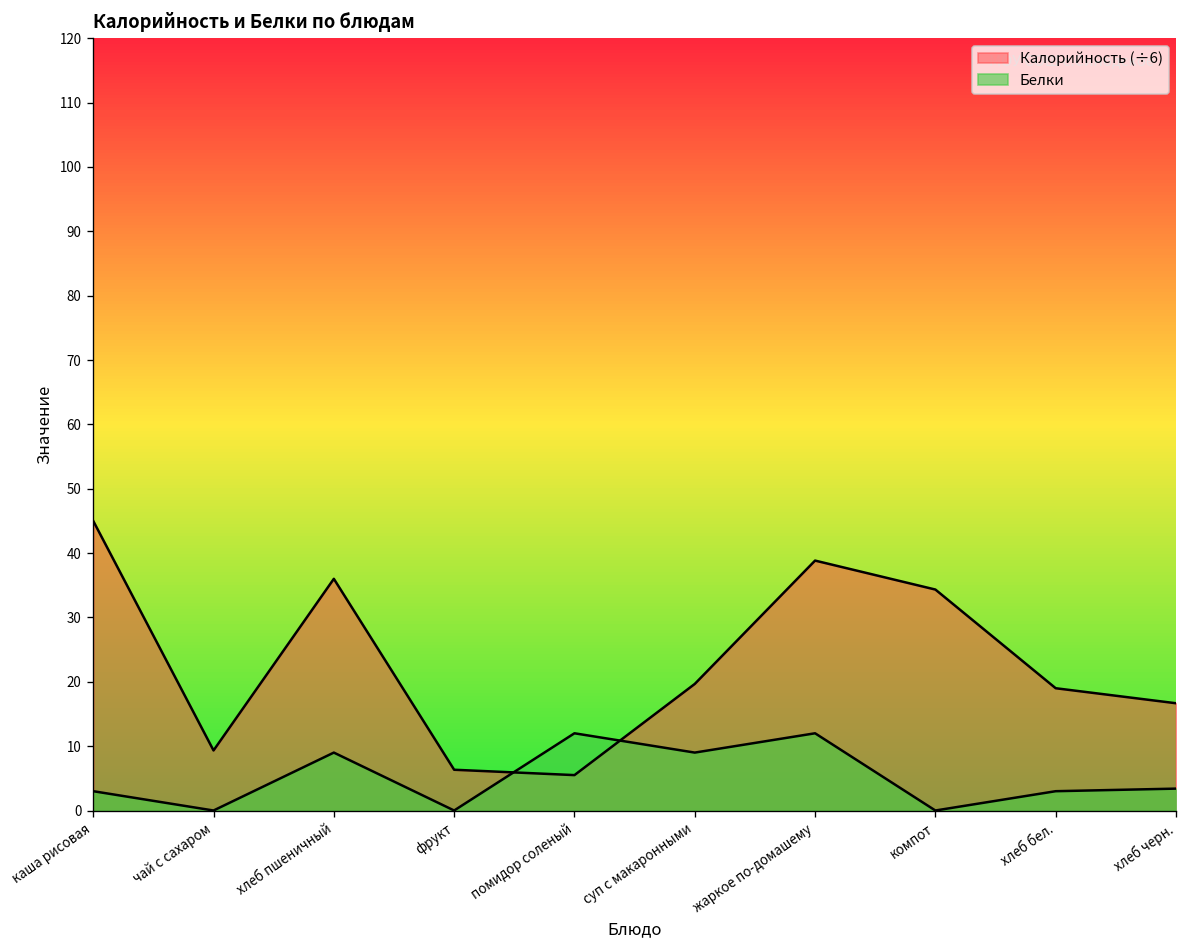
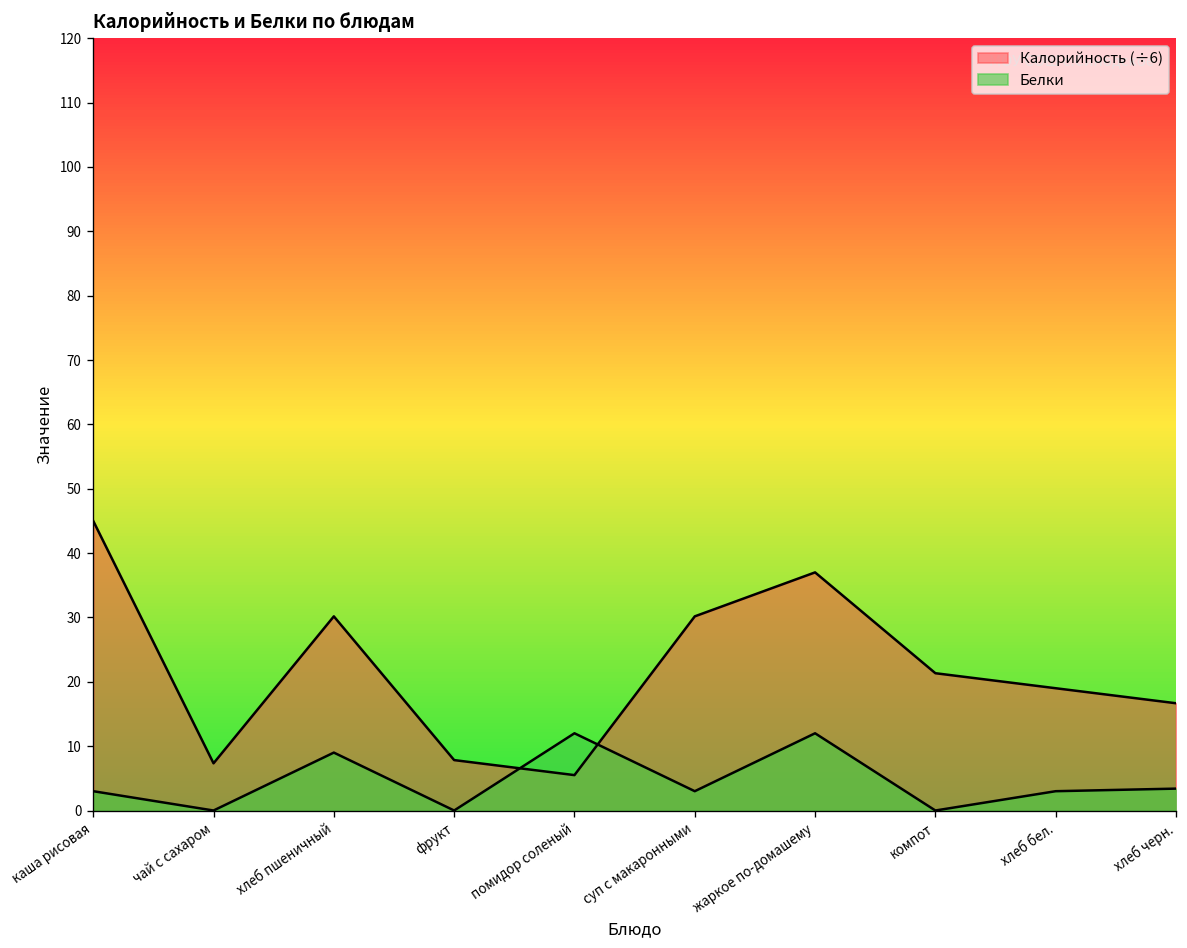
Калорийность (÷6), чай с сахаром: 9 -> 7
Калорийность (÷6), хлеб пшеничный: 36 -> 30
Калорийность (÷6), фрукт: 6 -> 8
Калорийность (÷6), суп с макаронными: 20 -> 30
Белки, суп с макаронными: 9 -> 3
Калорийность (÷6), жаркое по-домашему: 39 -> 37
Калорийность (÷6), компот: 34 -> 21
